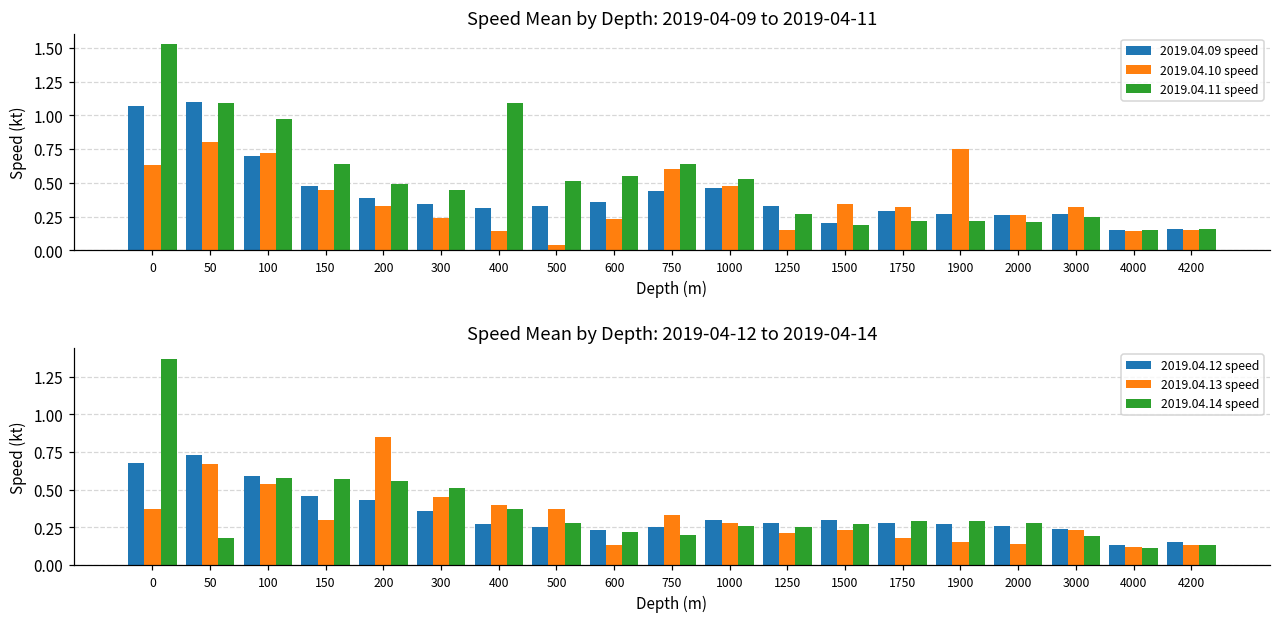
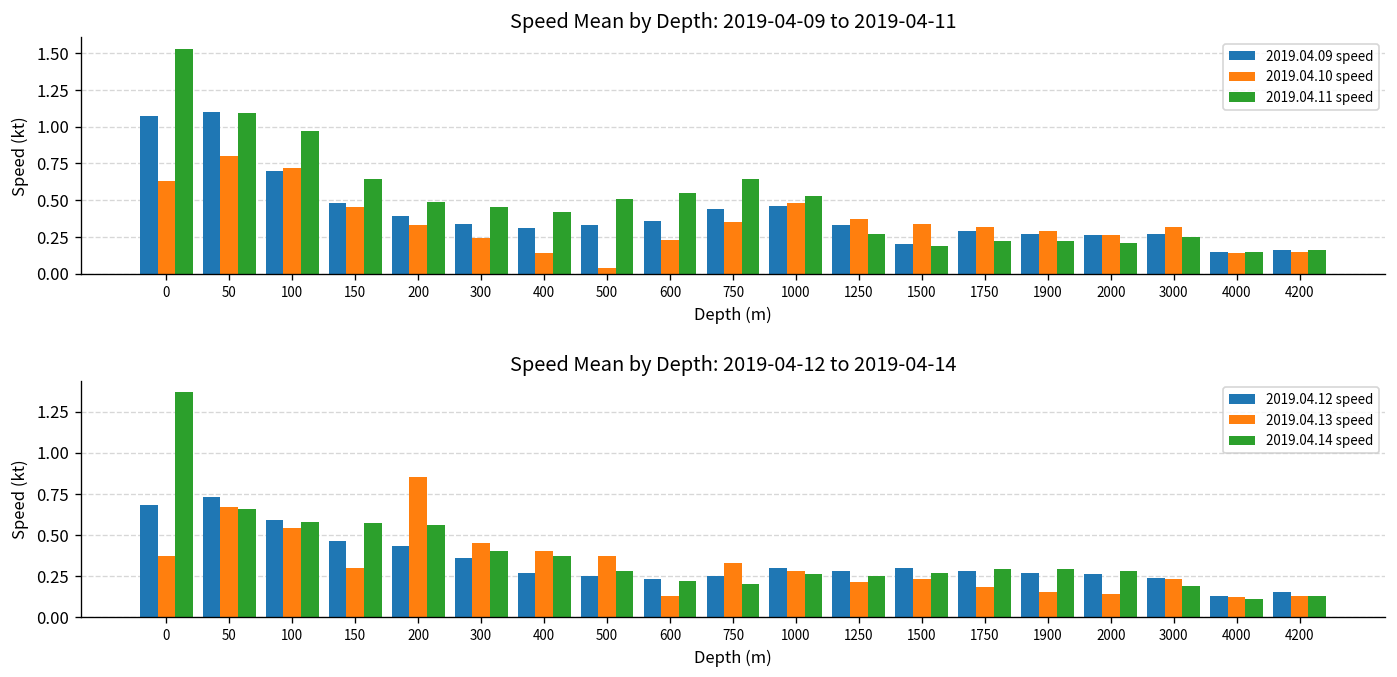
Speed Mean by Depth: 2019-04-09 to 2019-04-11, 2019.04.11 speed, 400: 1.09 -> 0.42
Speed Mean by Depth: 2019-04-09 to 2019-04-11, 2019.04.10 speed, 750: 0.60 -> 0.35
Speed Mean by Depth: 2019-04-09 to 2019-04-11, 2019.04.10 speed, 1250: 0.15 -> 0.37
Speed Mean by Depth: 2019-04-09 to 2019-04-11, 2019.04.10 speed, 1900: 0.75 -> 0.29
Speed Mean by Depth: 2019-04-12 to 2019-04-14, 2019.04.14 speed, 50: 0.18 -> 0.66
Speed Mean by Depth: 2019-04-12 to 2019-04-14, 2019.04.14 speed, 300: 0.51 -> 0.40
